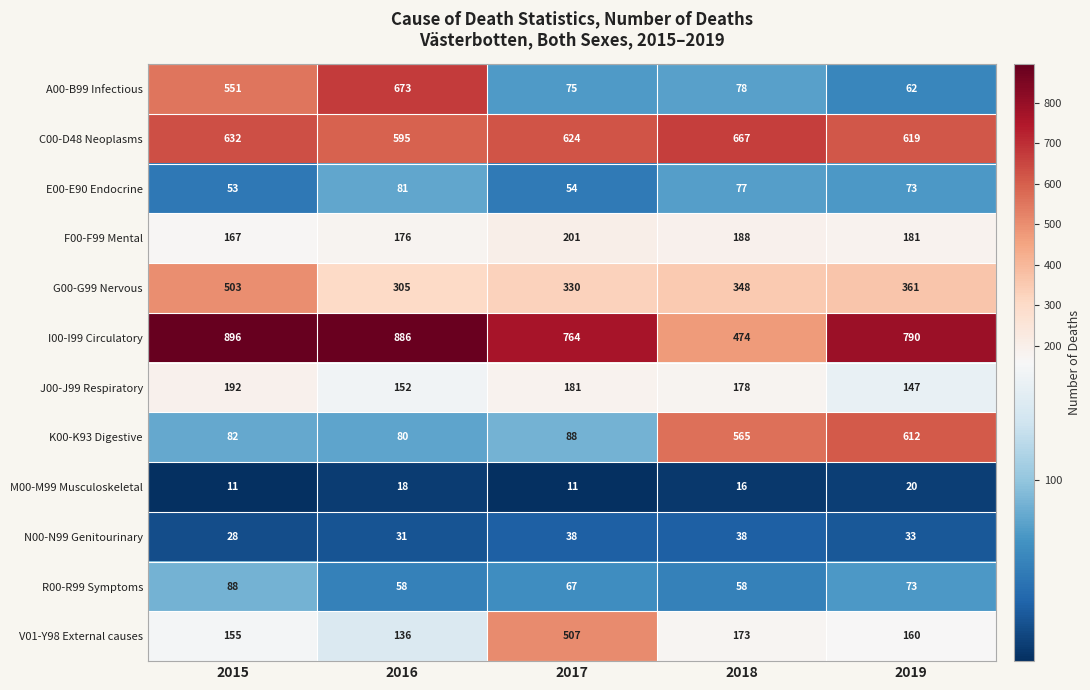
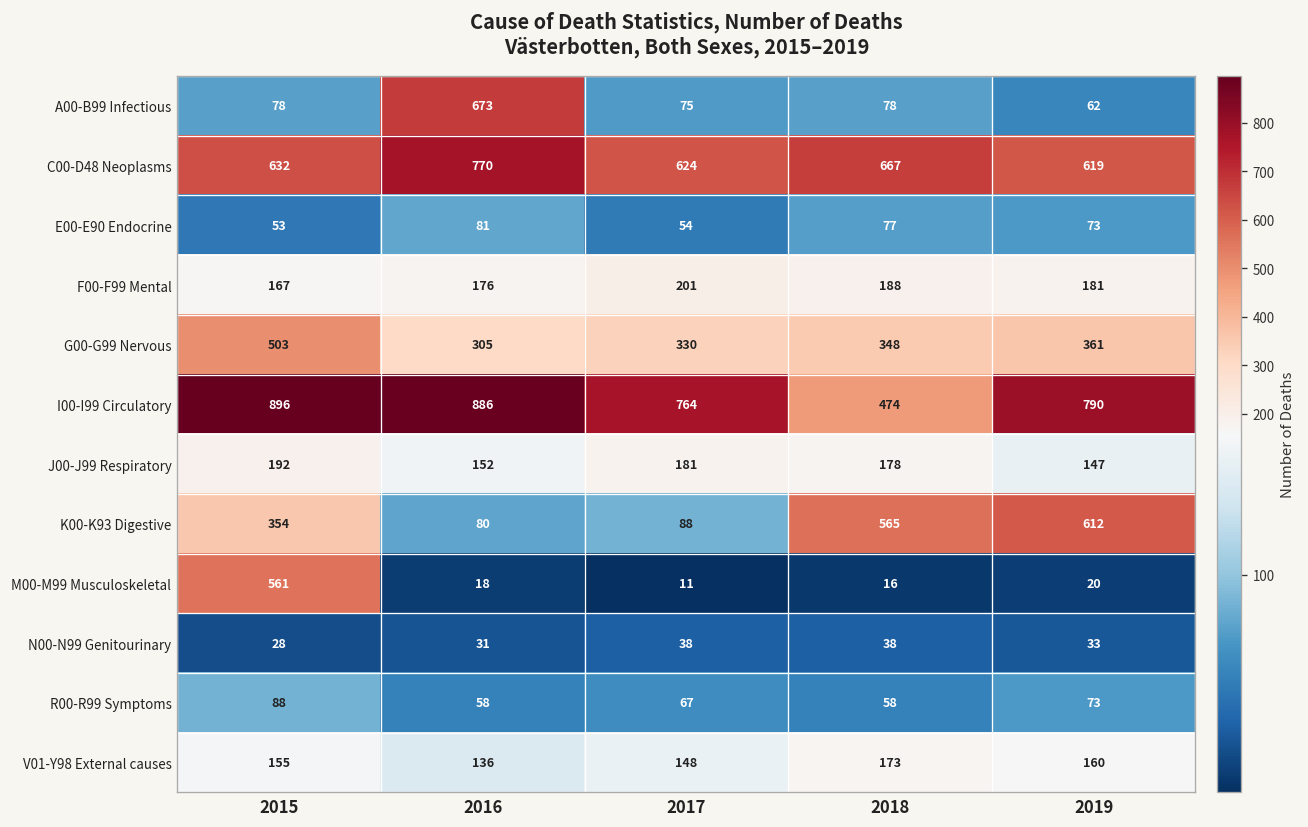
A00-B99 Infectious, 2015: 551 -> 78
C00-D48 Neoplasms, 2016: 595 -> 770
K00-K93 Digestive, 2015: 82 -> 354
M00-M99 Musculoskeletal, 2015: 11 -> 561
V01-Y98 External causes, 2017: 507 -> 148
